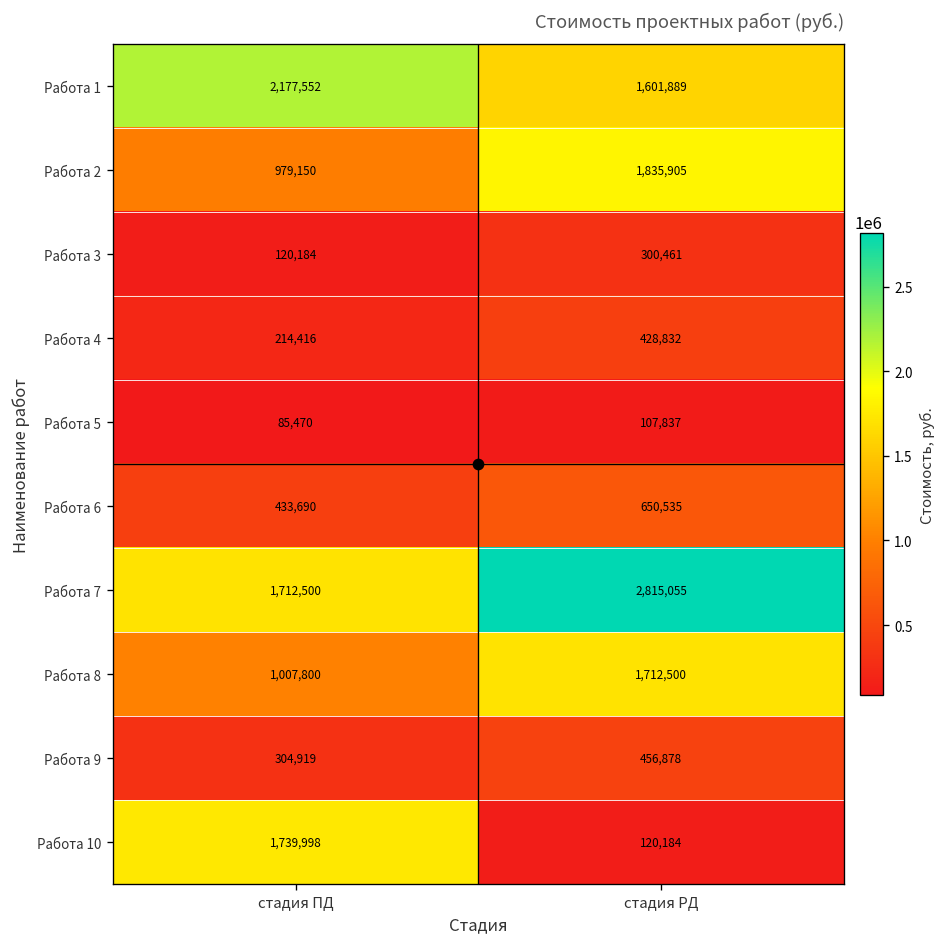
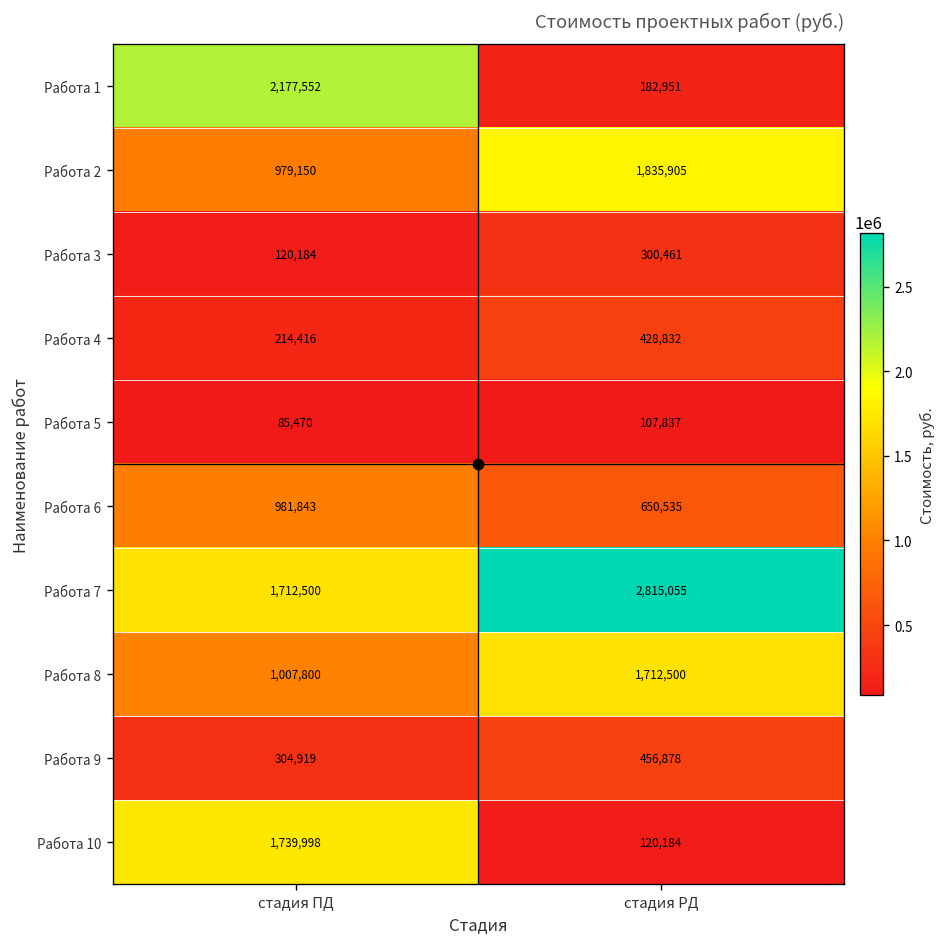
Работа 1, стадия РД: 1,601,889 -> 182,951
Работа 6, стадия ПД: 433,690 -> 981,843
